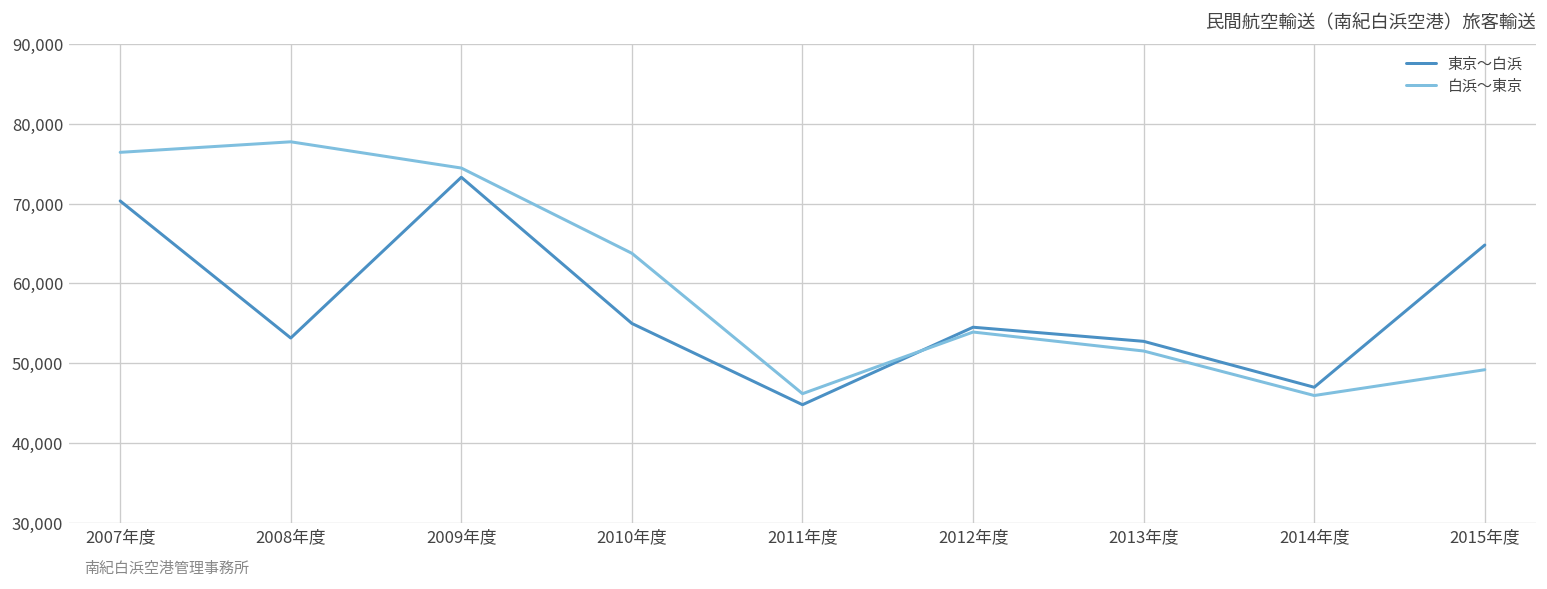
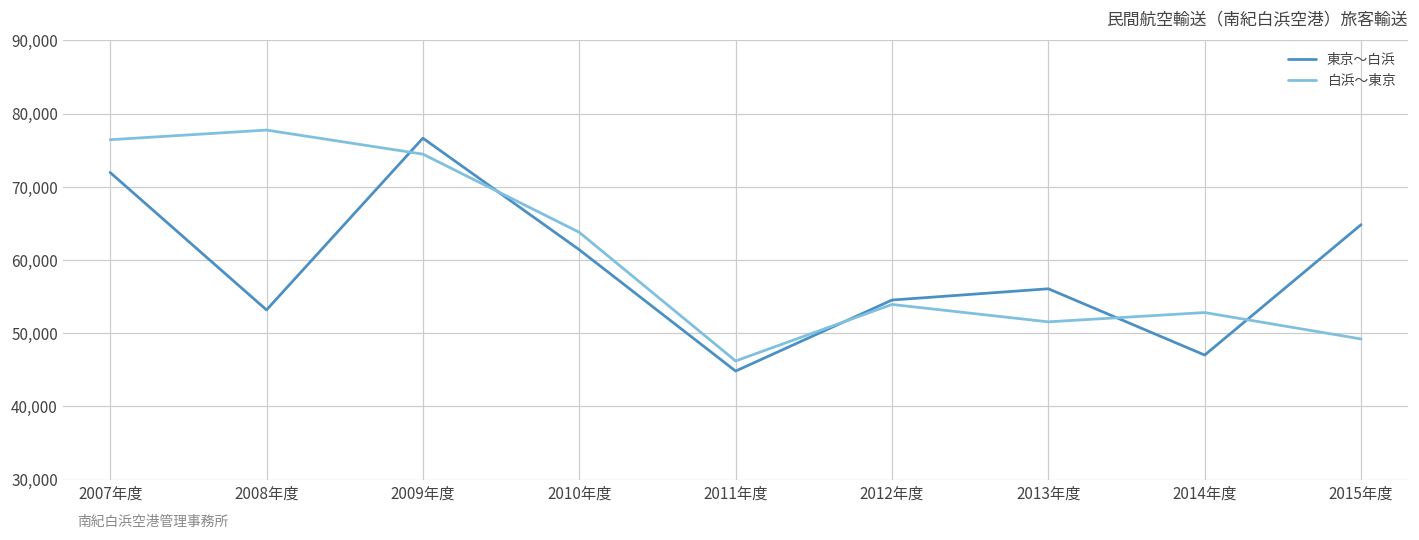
東京～白浜, 2007年度: 70,000 -> 72,000
東京～白浜, 2009年度: 73,000 -> 77,000
東京～白浜, 2010年度: 55,000 -> 61,000
東京～白浜, 2013年度: 53,000 -> 56,000
白浜～東京, 2014年度: 46,000 -> 53,000
